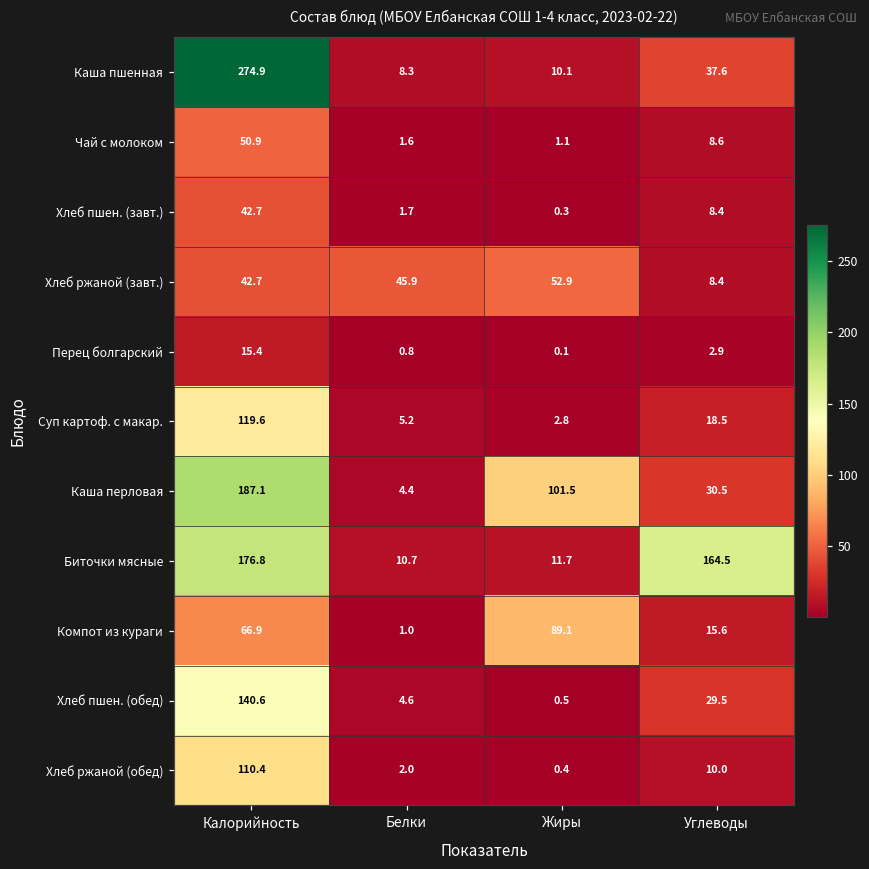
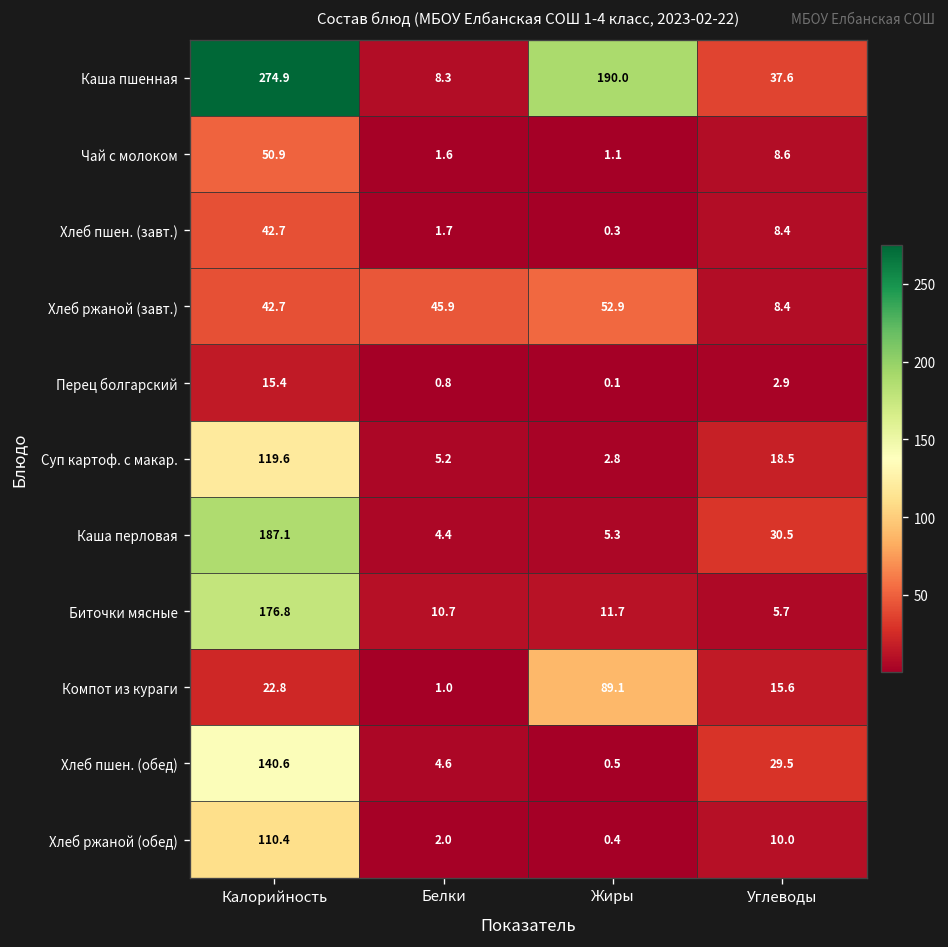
Каша пшенная, Жиры: 10.1 -> 190.0
Каша перловая, Жиры: 101.5 -> 5.3
Биточки мясные, Углеводы: 164.5 -> 5.7
Компот из кураги, Калорийность: 66.9 -> 22.8
